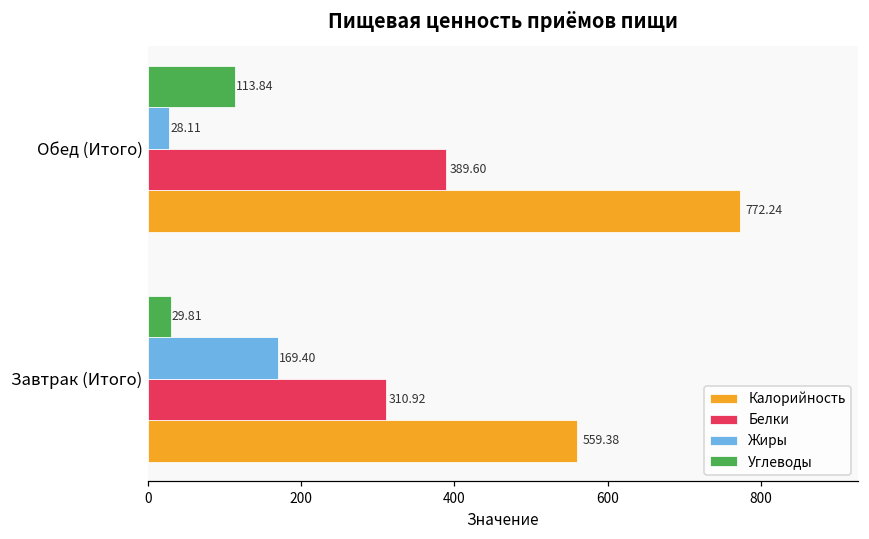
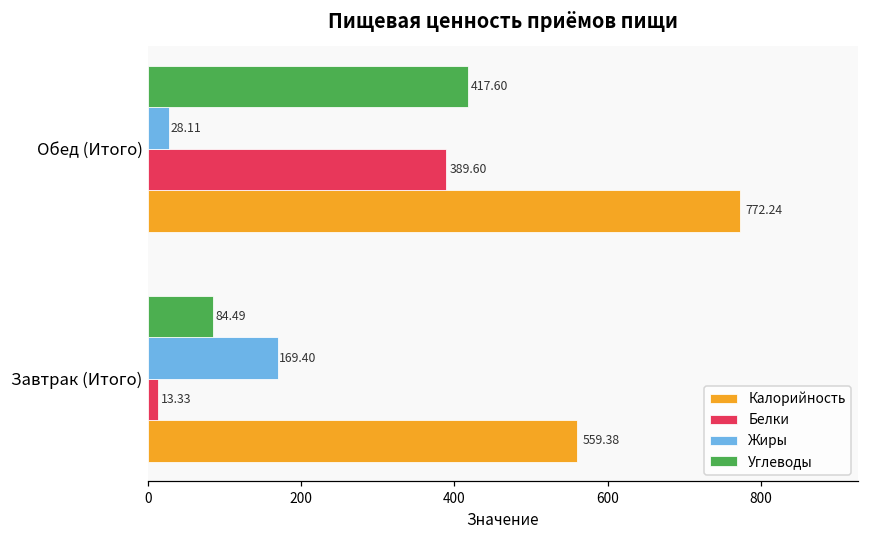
Углеводы, Обед (Итого): 113.84 -> 417.60
Углеводы, Завтрак (Итого): 29.81 -> 84.49
Белки, Завтрак (Итого): 310.92 -> 13.33
